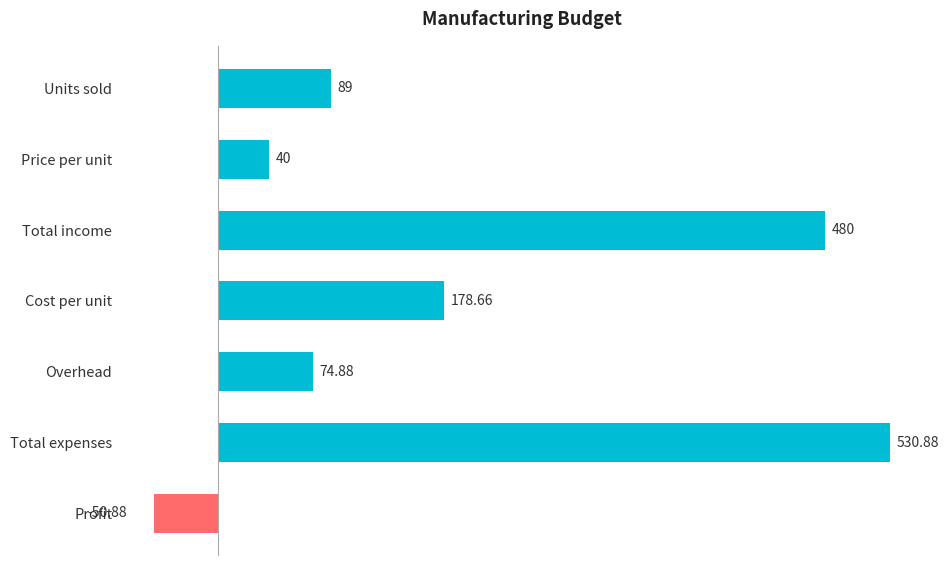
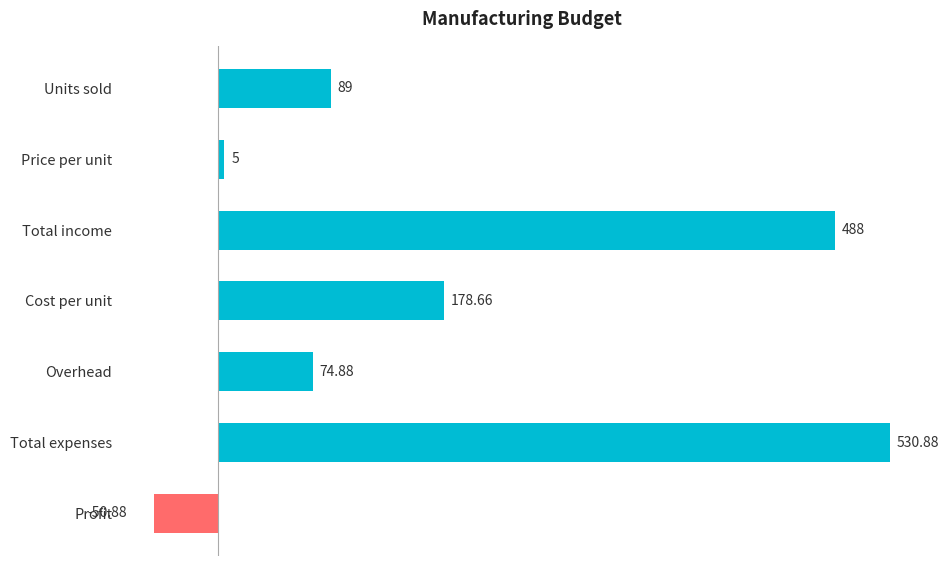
Price per unit: 40 -> 5
Total income: 480 -> 488
